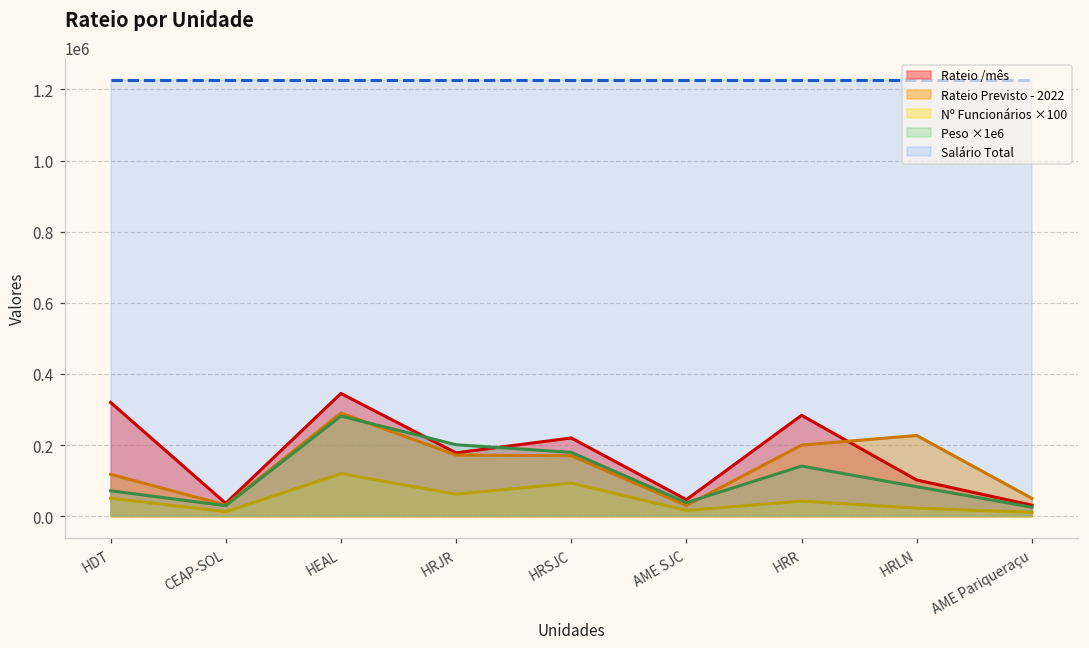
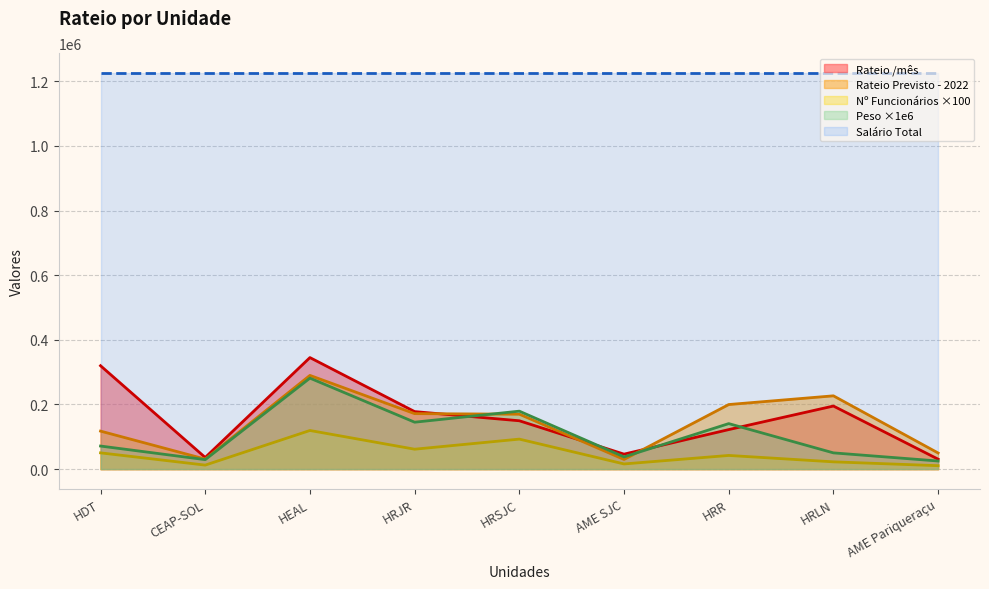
Peso ×1e6, HRJR: 200000 -> 150000
Rateio /mês, HRSJC: 220000 -> 150000
Rateio /mês, HRR: 280000 -> 120000
Rateio /mês, HRLN: 100000 -> 200000
Peso ×1e6, HRLN: 80000 -> 50000
